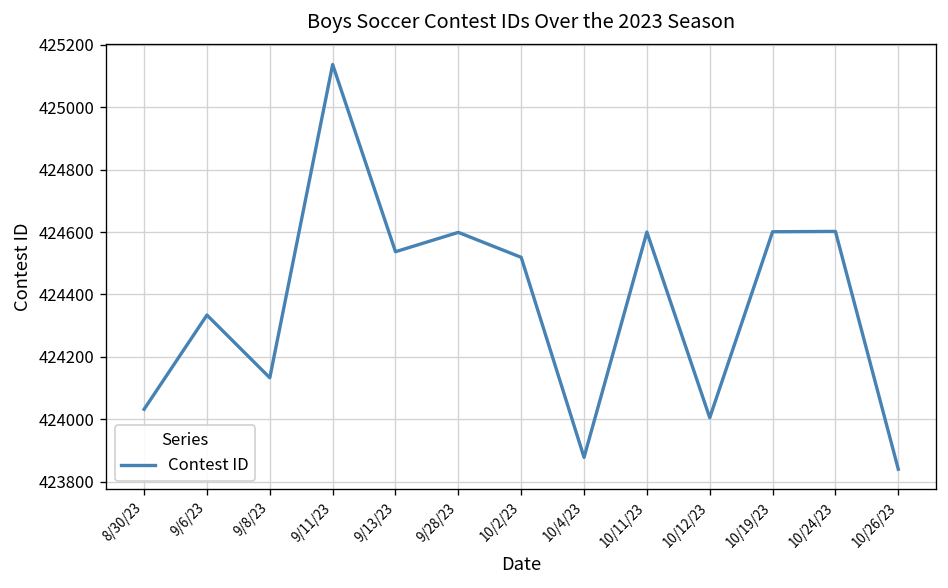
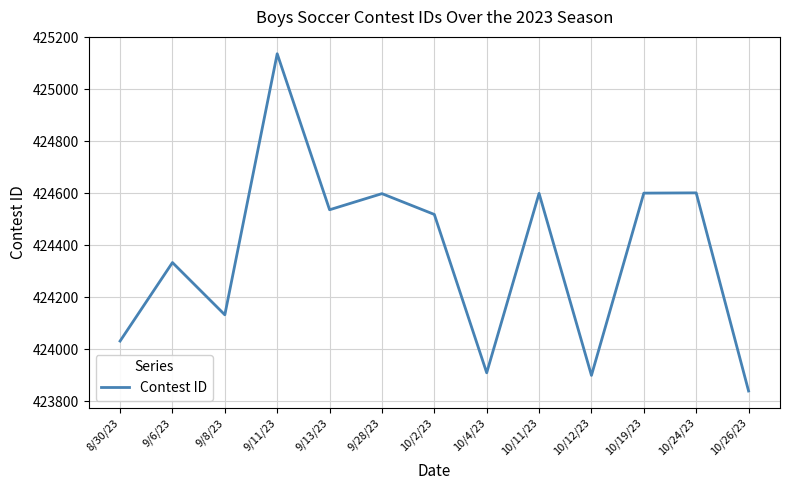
10/4/23: 423880 -> 423910
10/12/23: 424010 -> 423900
